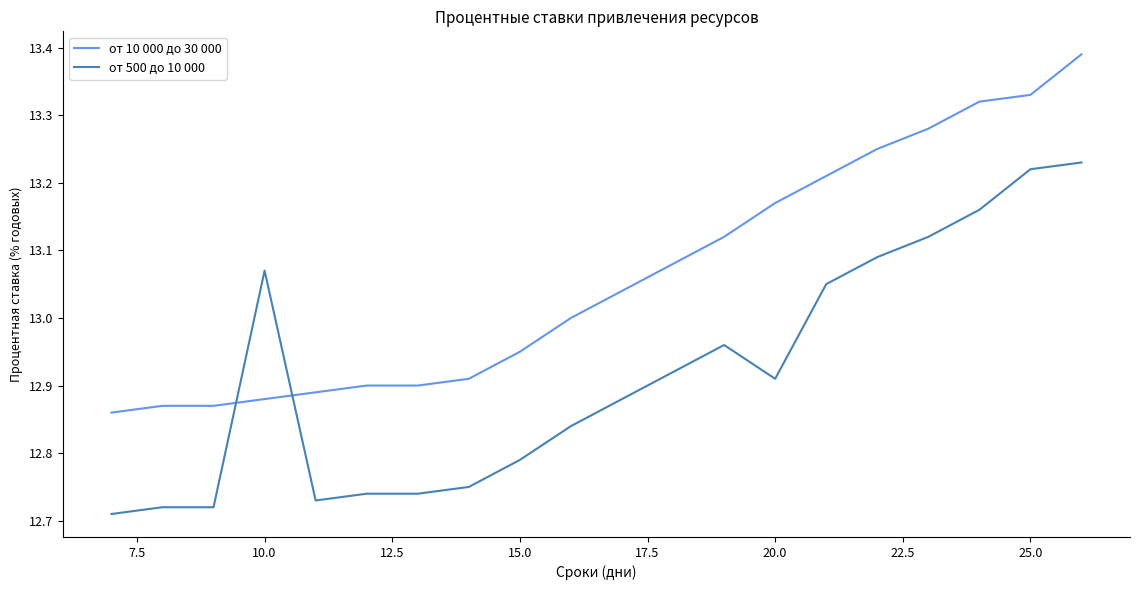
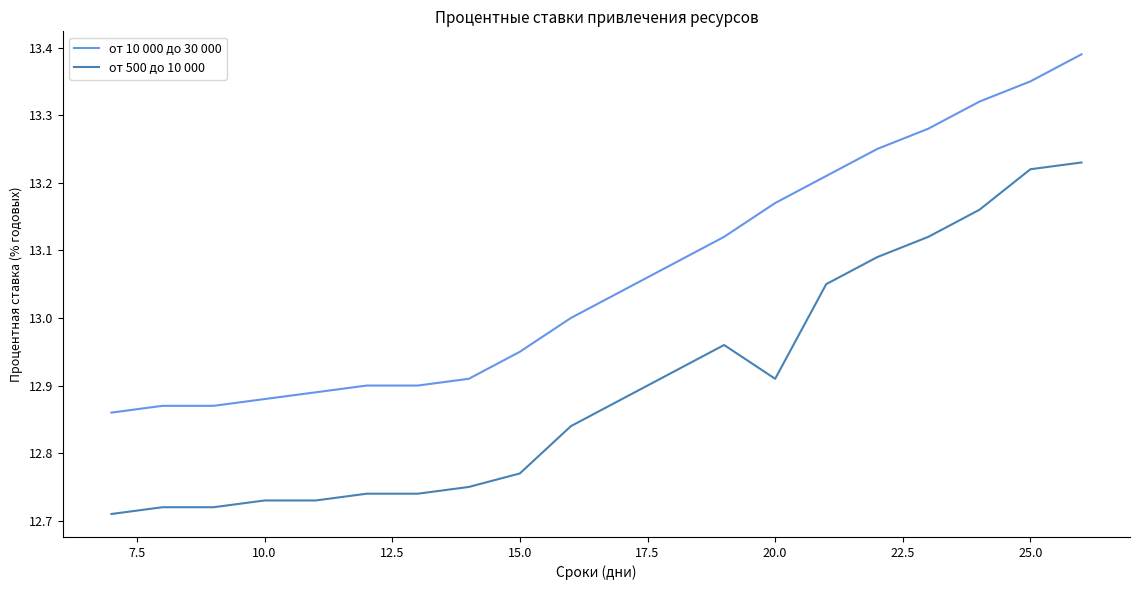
от 500 до 10 000, 10.0: 13.07 -> 12.73
от 500 до 10 000, 15.0: 12.79 -> 12.77
от 10 000 до 30 000, 25.0: 13.33 -> 13.35
